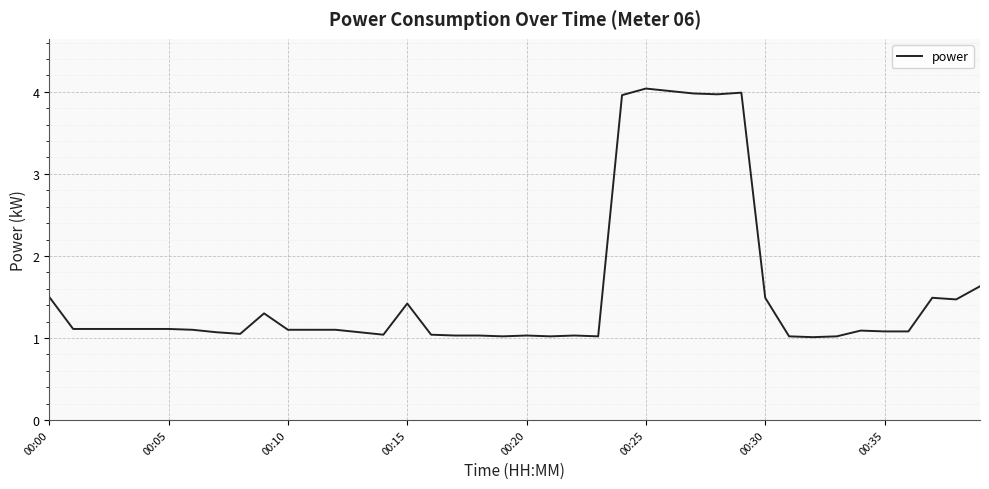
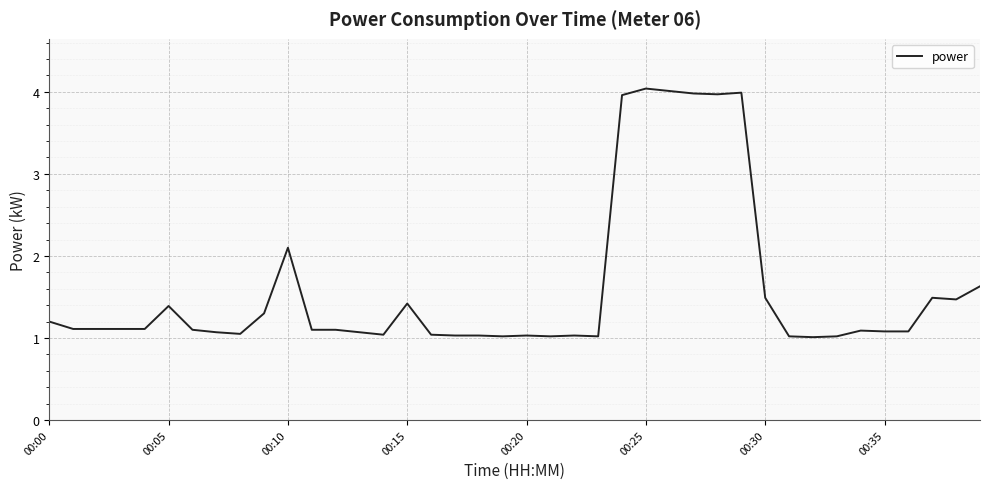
00:00: 1.5 -> 1.2
00:05: 1.1 -> 1.4
00:10: 1.1 -> 2.1
